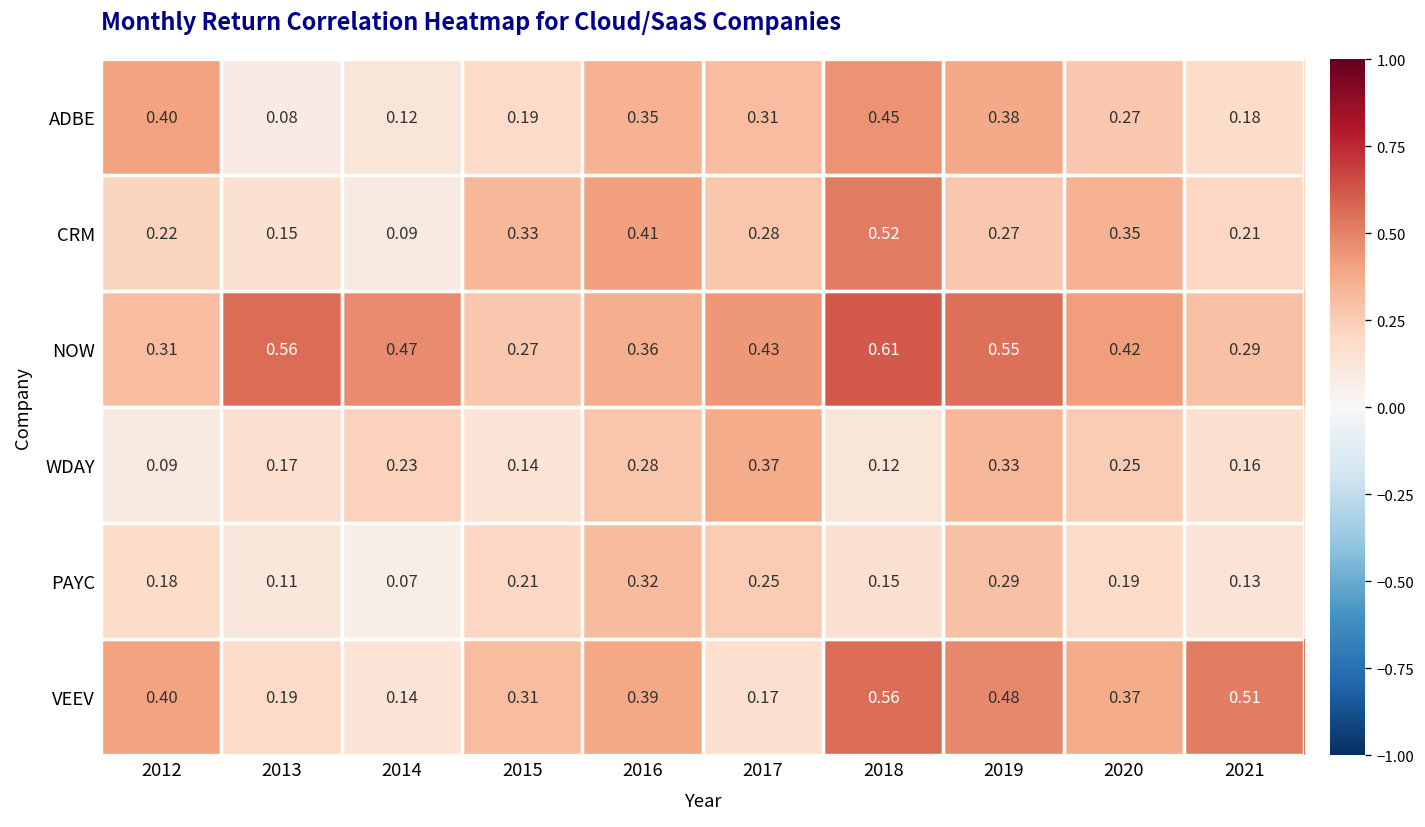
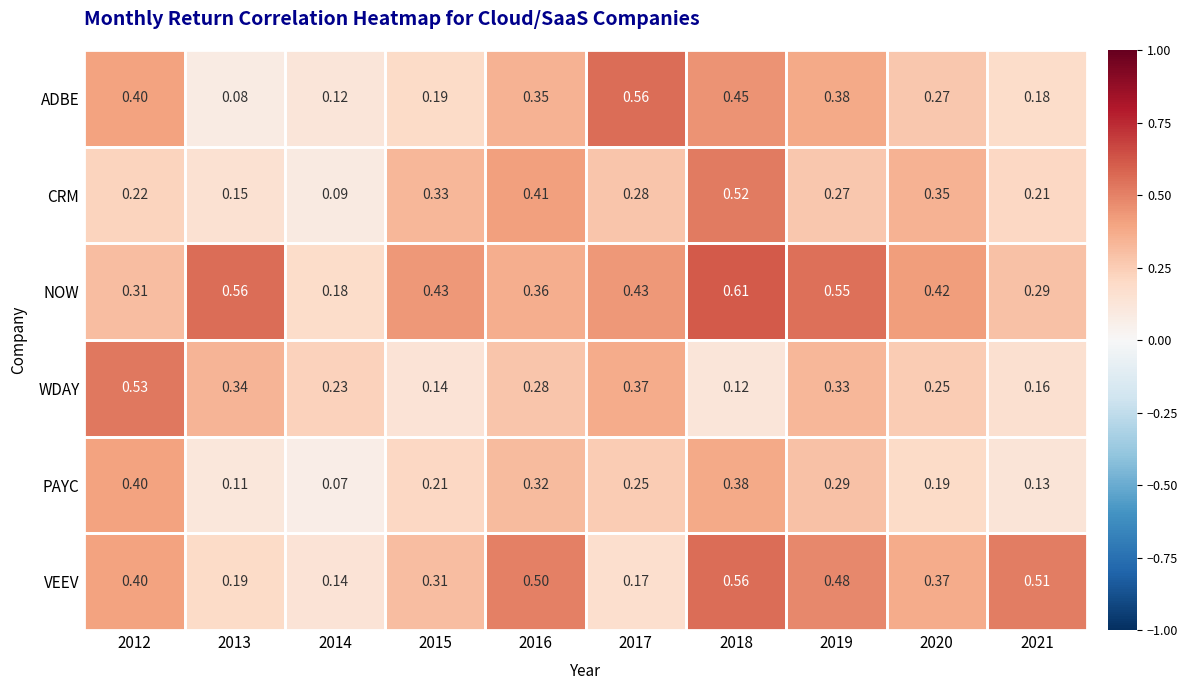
ADBE, 2017: 0.31 -> 0.56
NOW, 2014: 0.47 -> 0.18
NOW, 2015: 0.27 -> 0.43
WDAY, 2012: 0.09 -> 0.53
WDAY, 2013: 0.17 -> 0.34
PAYC, 2012: 0.18 -> 0.40
PAYC, 2018: 0.15 -> 0.38
VEEV, 2016: 0.39 -> 0.50
